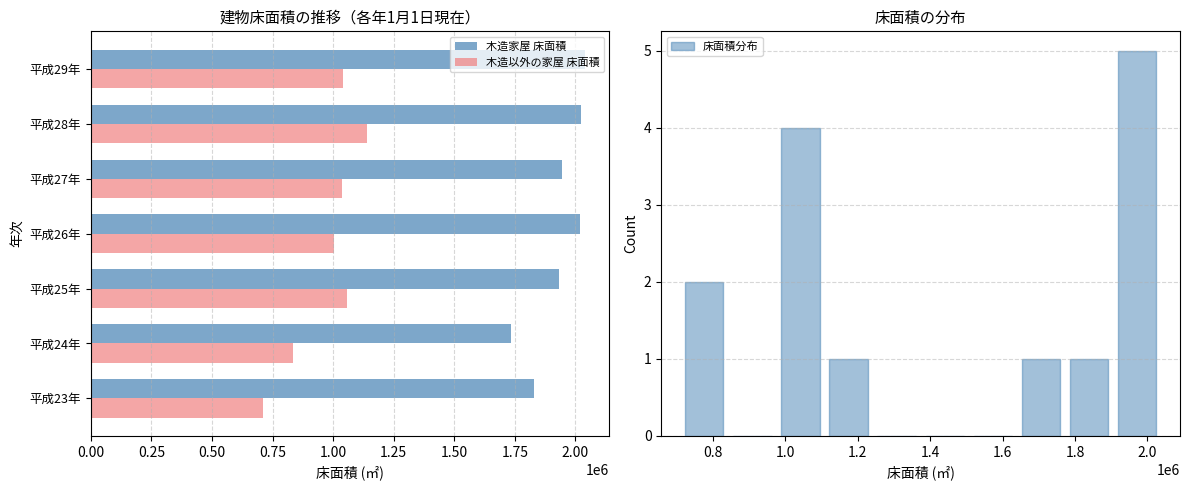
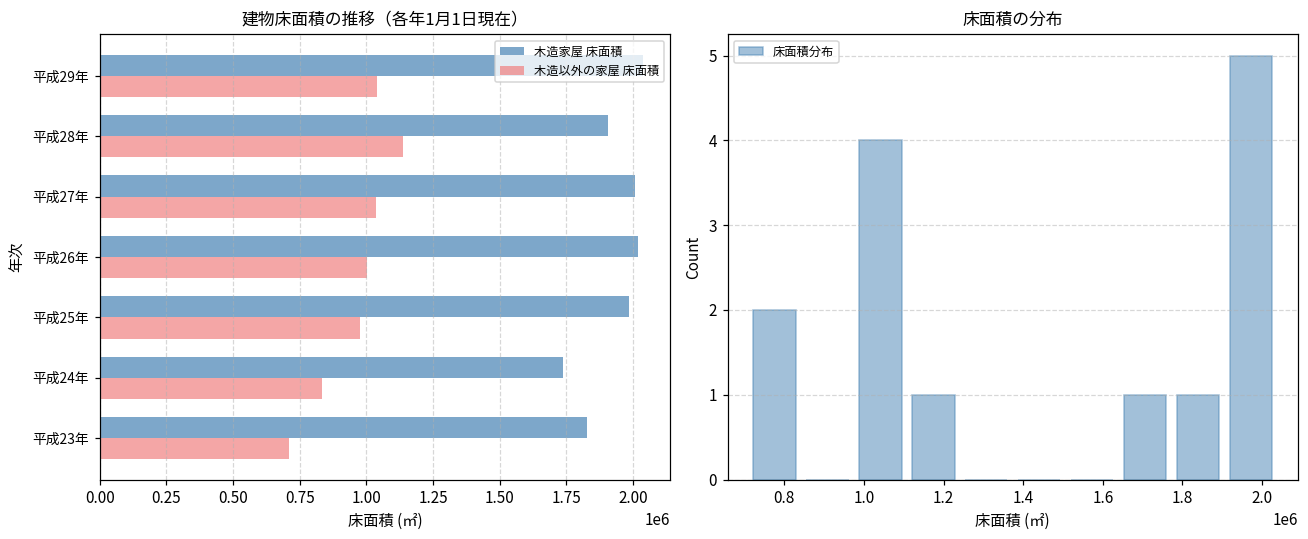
建物床面積の推移（各年1月1日現在）, 木造家屋 床面積, 平成28年: 2020000 -> 1910000
建物床面積の推移（各年1月1日現在）, 木造家屋 床面積, 平成27年: 1940000 -> 2010000
建物床面積の推移（各年1月1日現在）, 木造家屋 床面積, 平成25年: 1930000 -> 1990000
建物床面積の推移（各年1月1日現在）, 木造以外の家屋 床面積, 平成25年: 1060000 -> 980000
